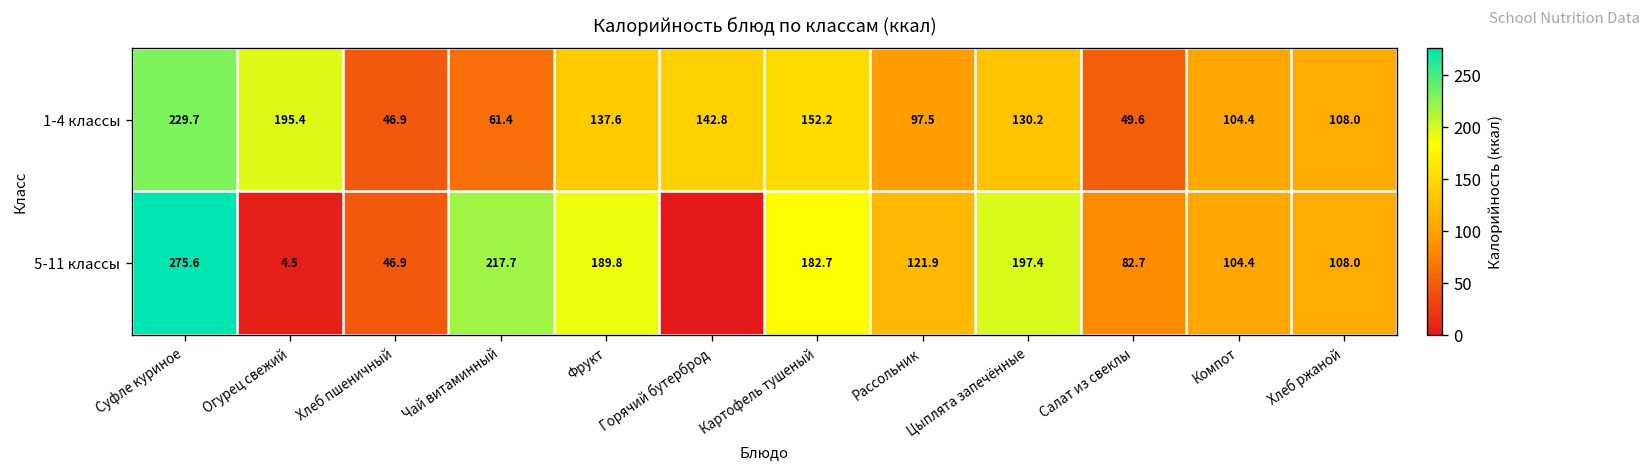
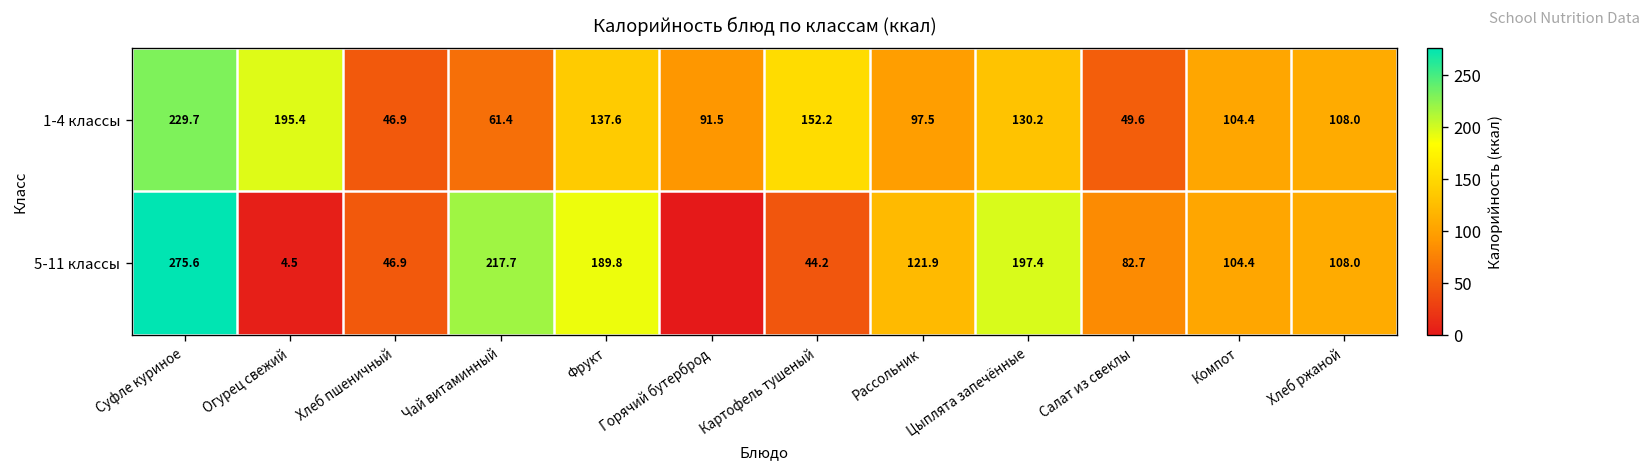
1-4 классы, Горячий бутерброд: 142.8 -> 91.5
5-11 классы, Картофель тушеный: 182.7 -> 44.2
